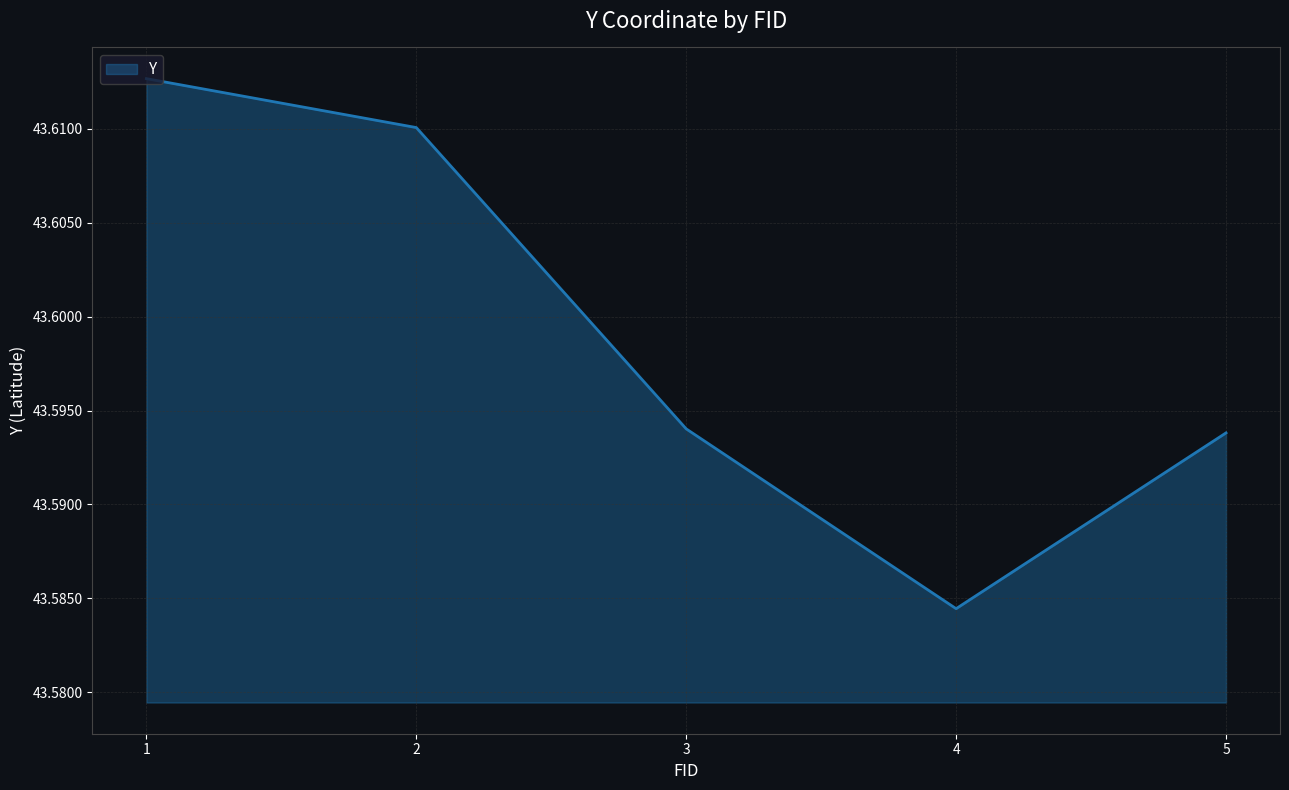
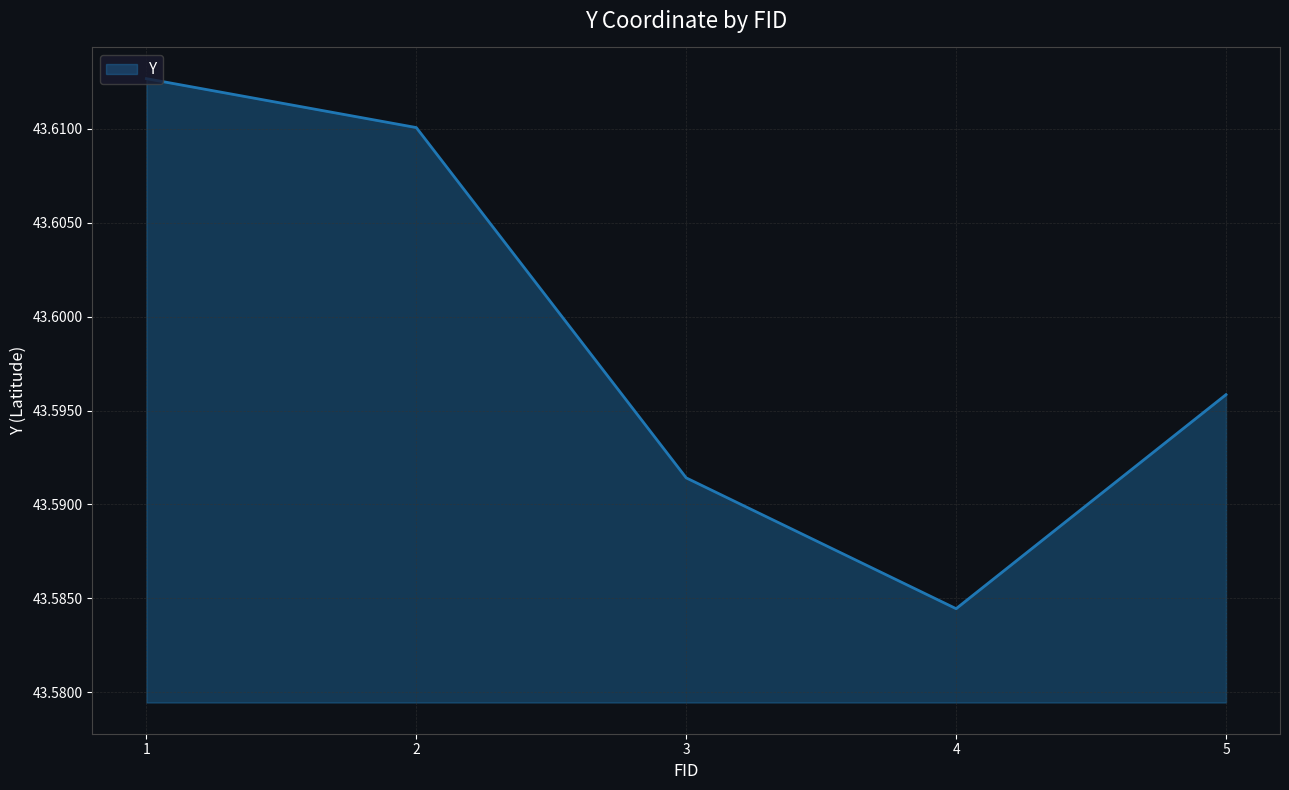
3: 43.5940 -> 43.5914
5: 43.5938 -> 43.5958
